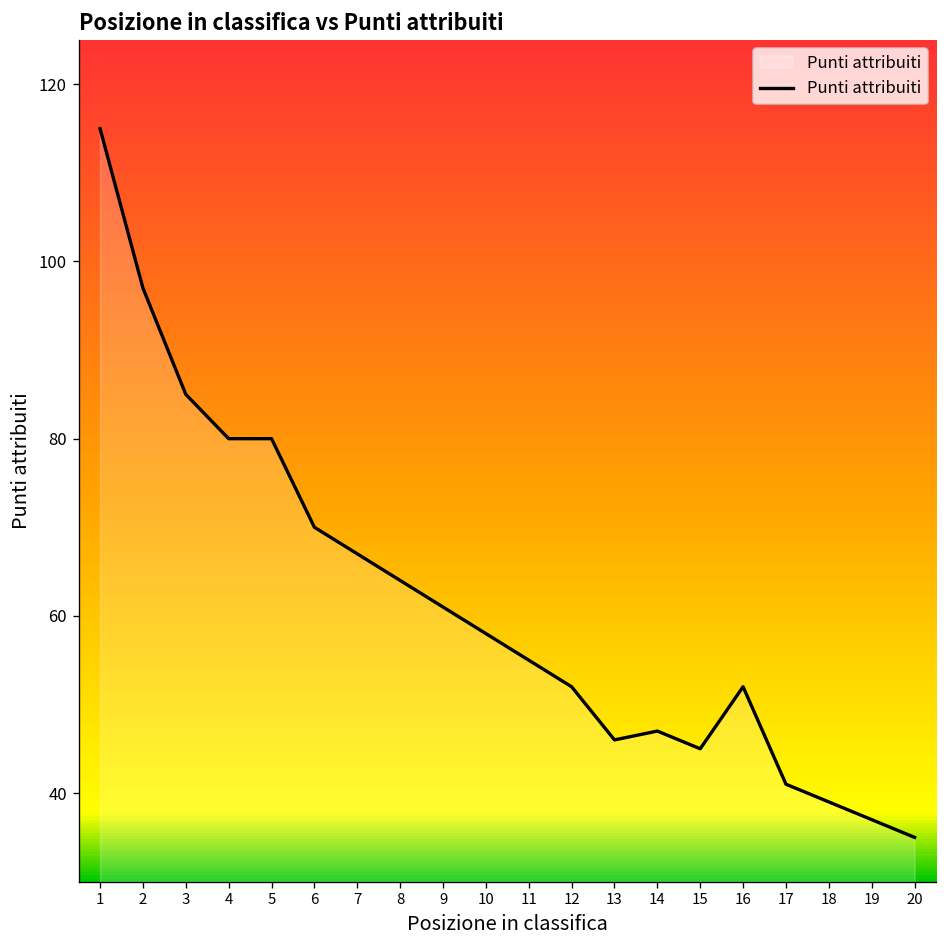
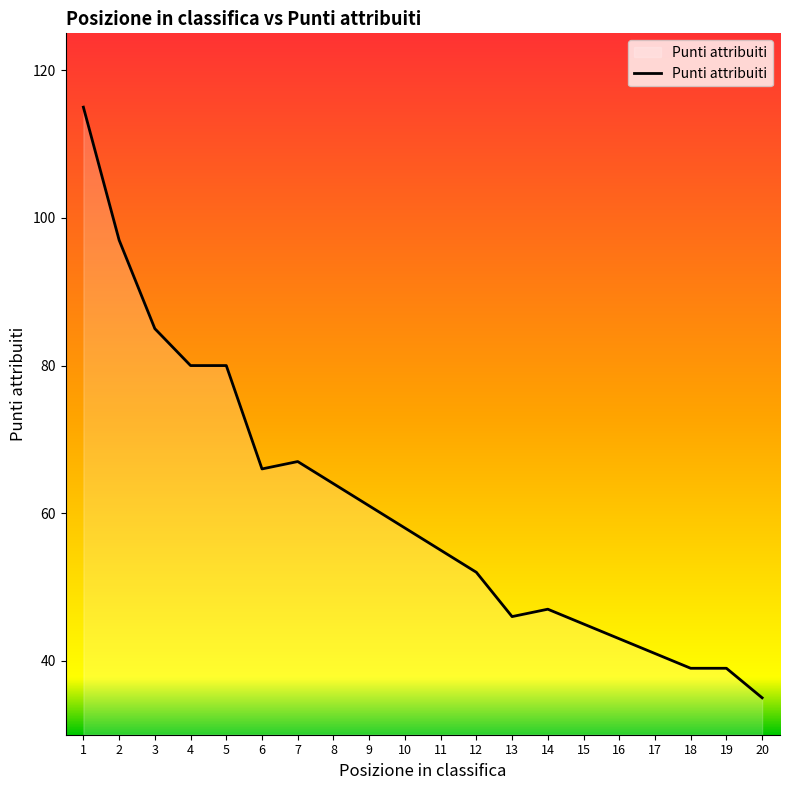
6: 70 -> 66
16: 52 -> 43
19: 37 -> 39
